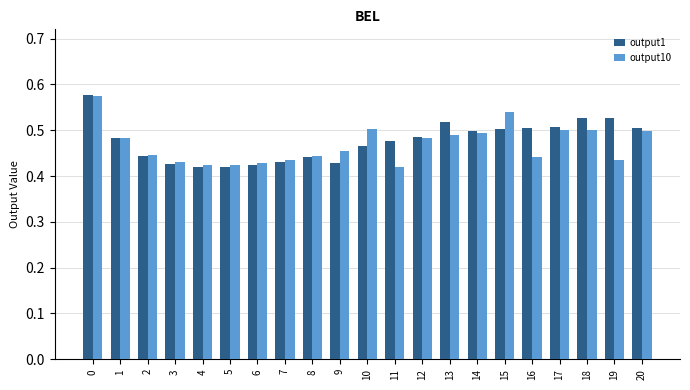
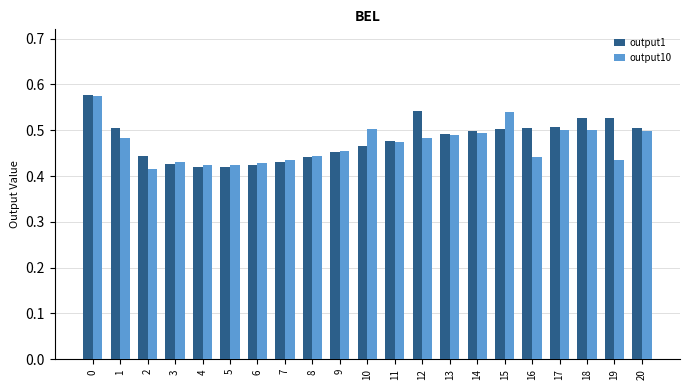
output1, 1: 0.48 -> 0.50
output10, 2: 0.45 -> 0.42
output1, 9: 0.43 -> 0.45
output10, 11: 0.42 -> 0.47
output1, 12: 0.48 -> 0.54
output1, 13: 0.52 -> 0.49
